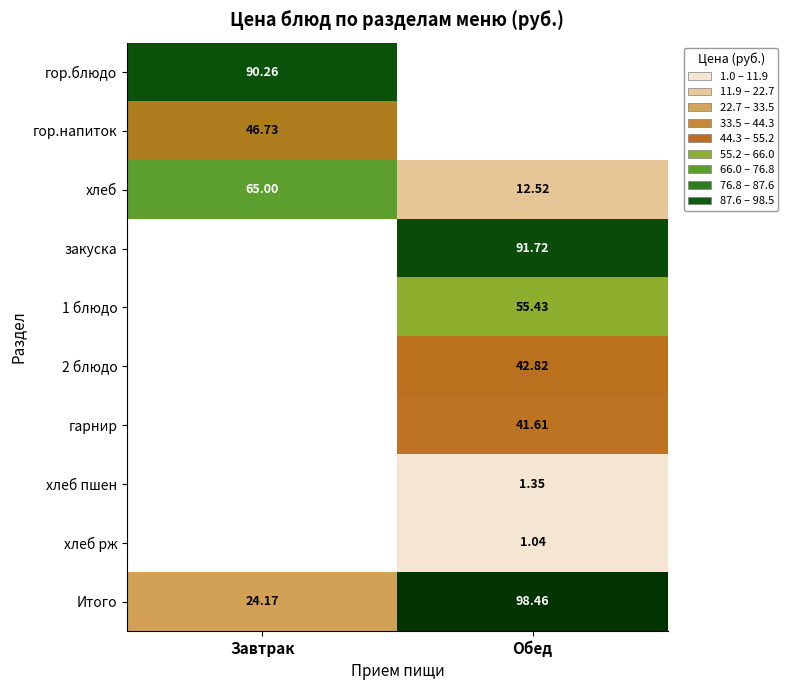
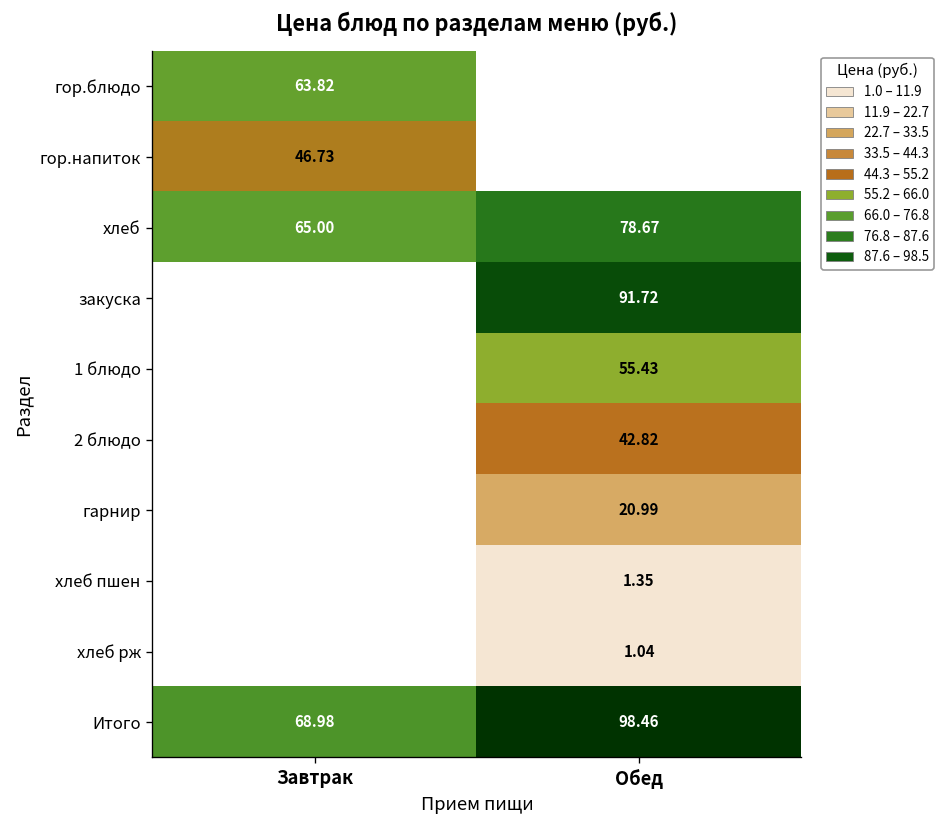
гор.блюдо, Завтрак: 90.26 -> 63.82
хлеб, Обед: 12.52 -> 78.67
гарнир, Обед: 41.61 -> 20.99
Итого, Завтрак: 24.17 -> 68.98
